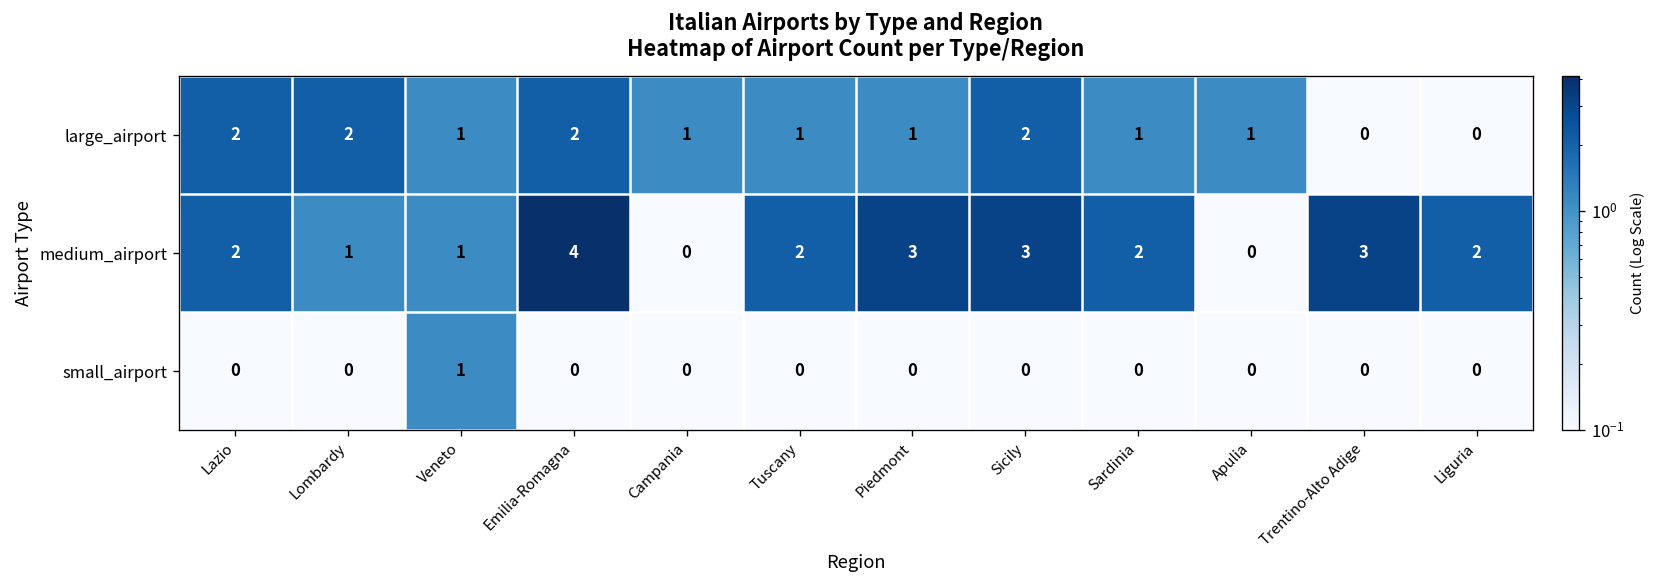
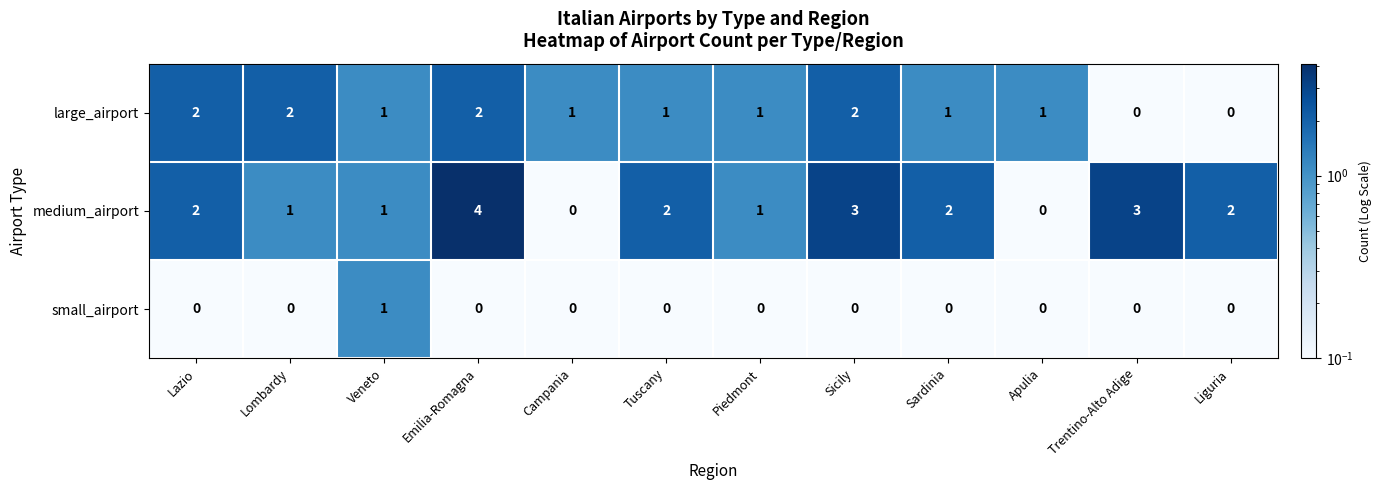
medium_airport, Piedmont: 3 -> 1
